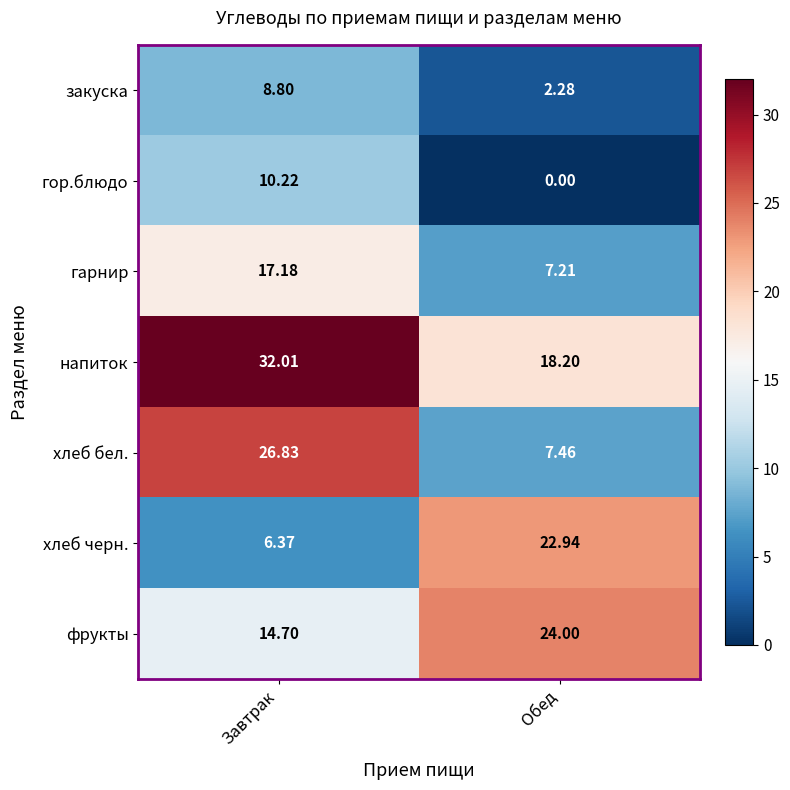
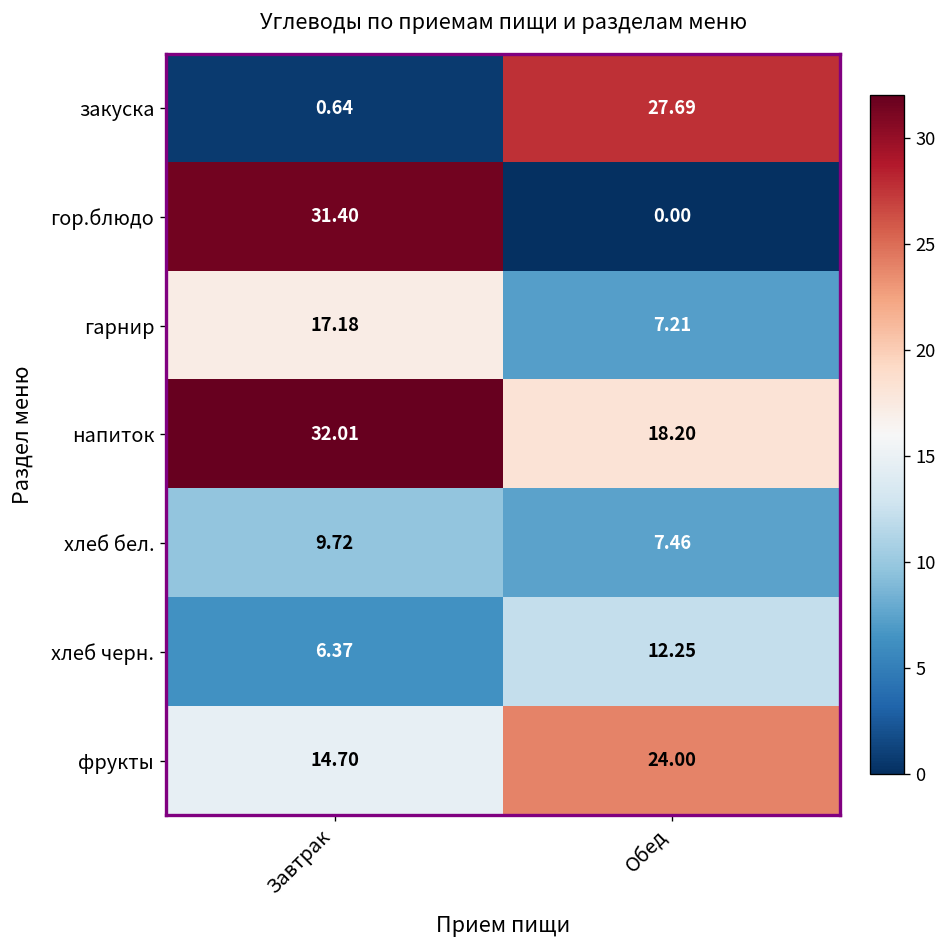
закуска, Завтрак: 8.80 -> 0.64
закуска, Обед: 2.28 -> 27.69
гор.блюдо, Завтрак: 10.22 -> 31.40
хлеб бел., Завтрак: 26.83 -> 9.72
хлеб черн., Обед: 22.94 -> 12.25
